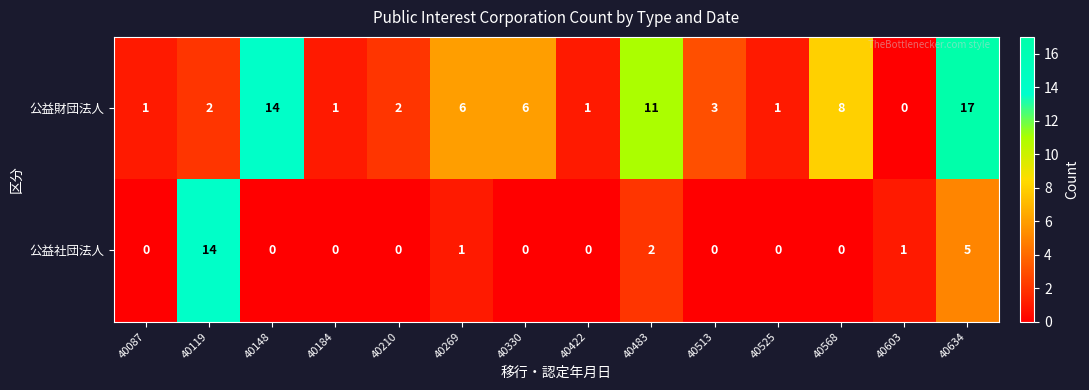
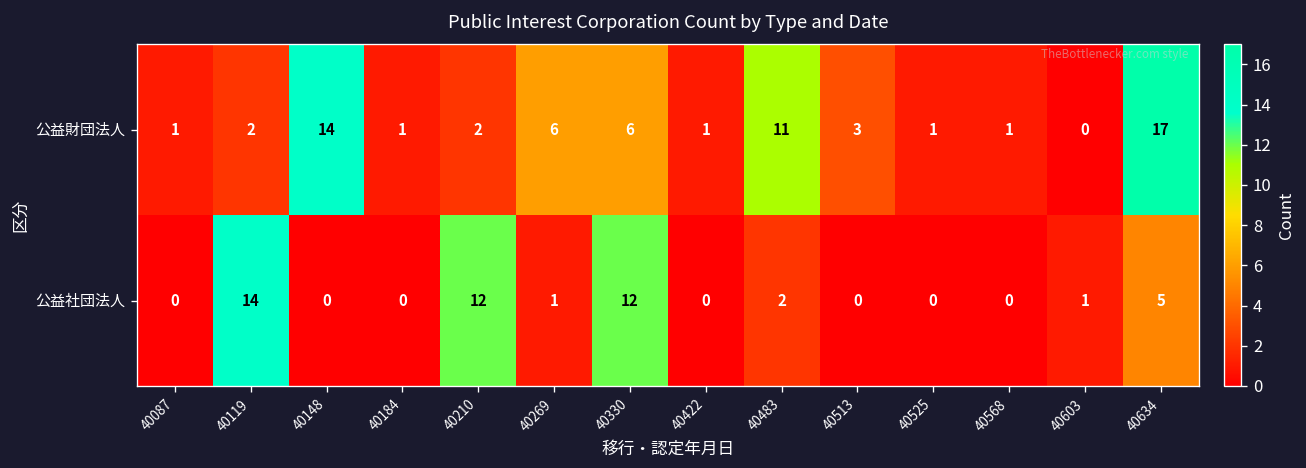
公益財団法人, 40568: 8 -> 1
公益社団法人, 40210: 0 -> 12
公益社団法人, 40330: 0 -> 12
